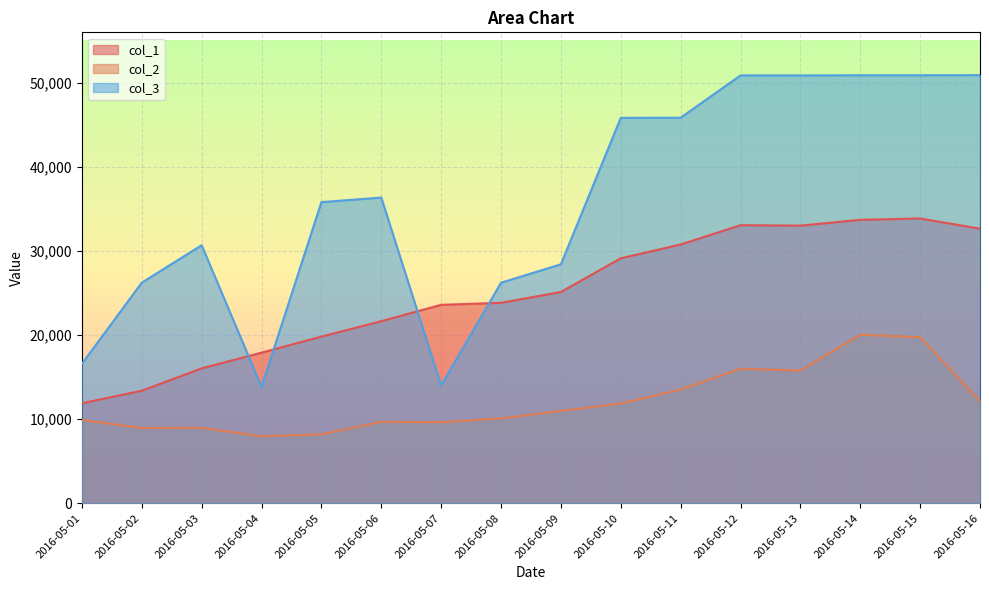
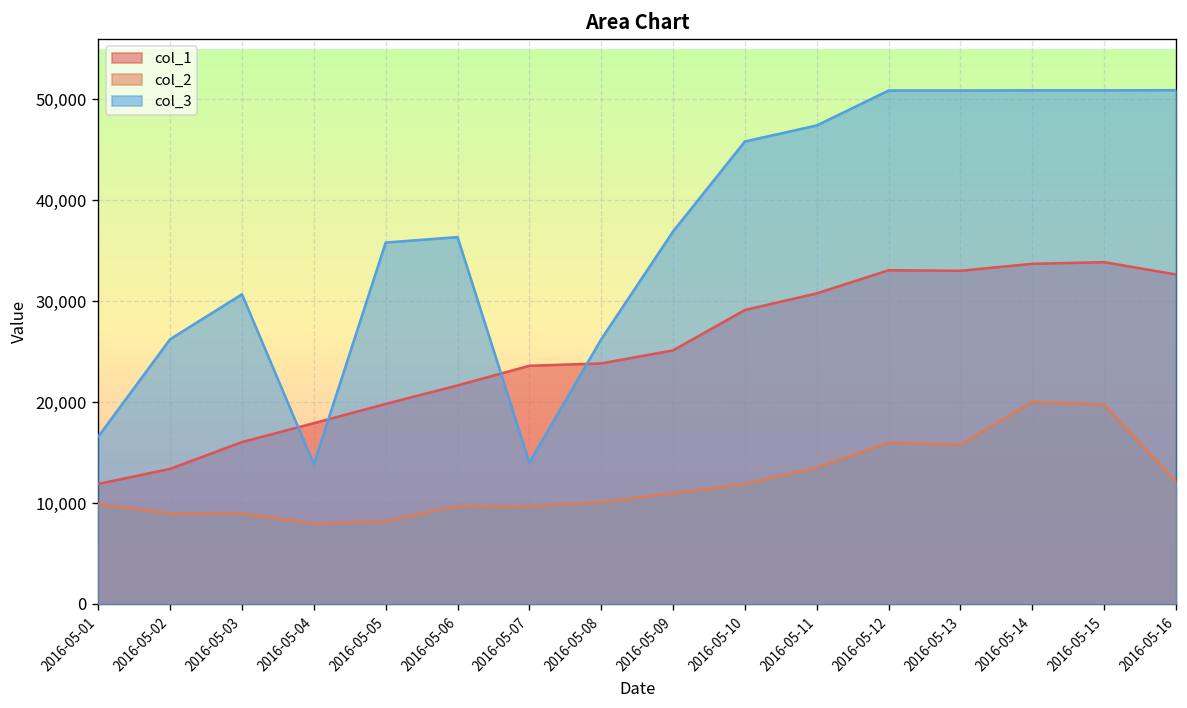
col_3, 2016-05-09: 28,000 -> 37,000
col_3, 2016-05-11: 46,000 -> 47,000
